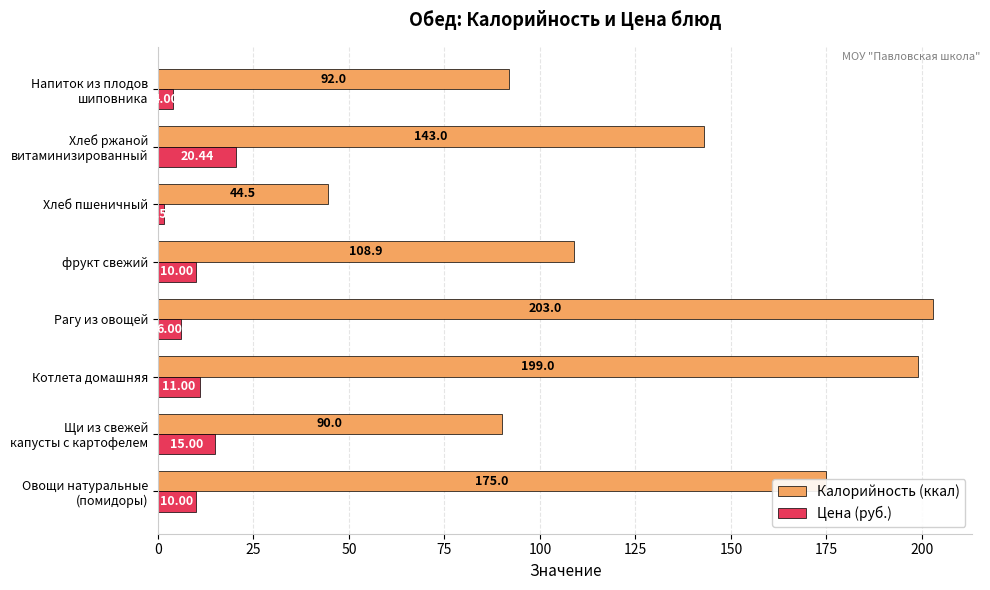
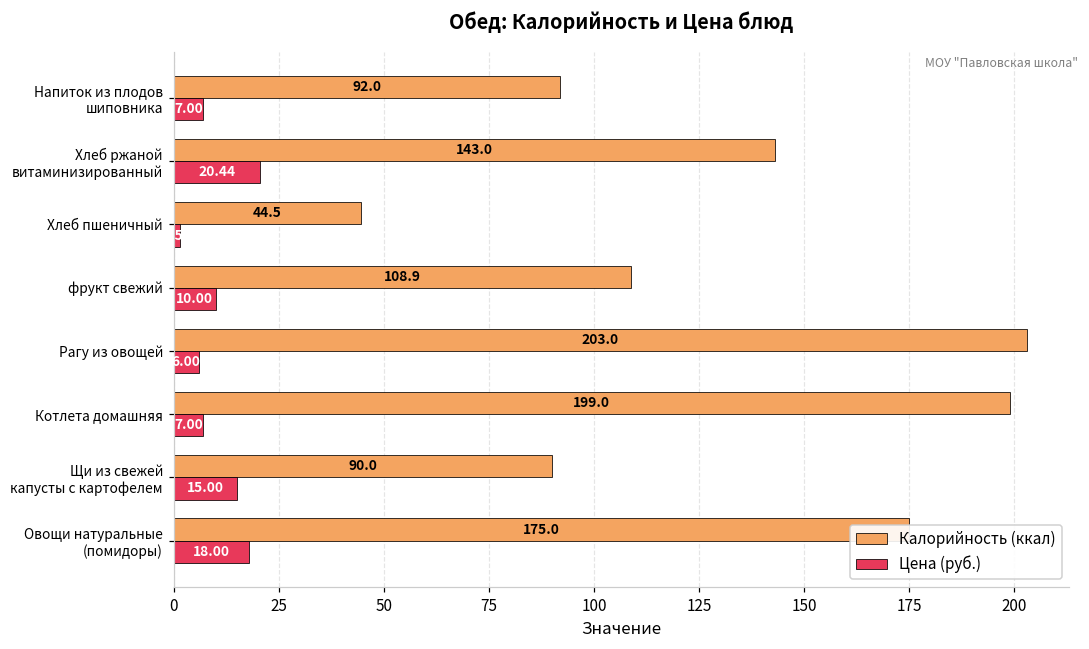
Цена (руб.), Напиток из плодов шиповника: 4.00 -> 7.00
Цена (руб.), Котлета домашняя: 11.00 -> 7.00
Цена (руб.), Овощи натуральные (помидоры): 10.00 -> 18.00
